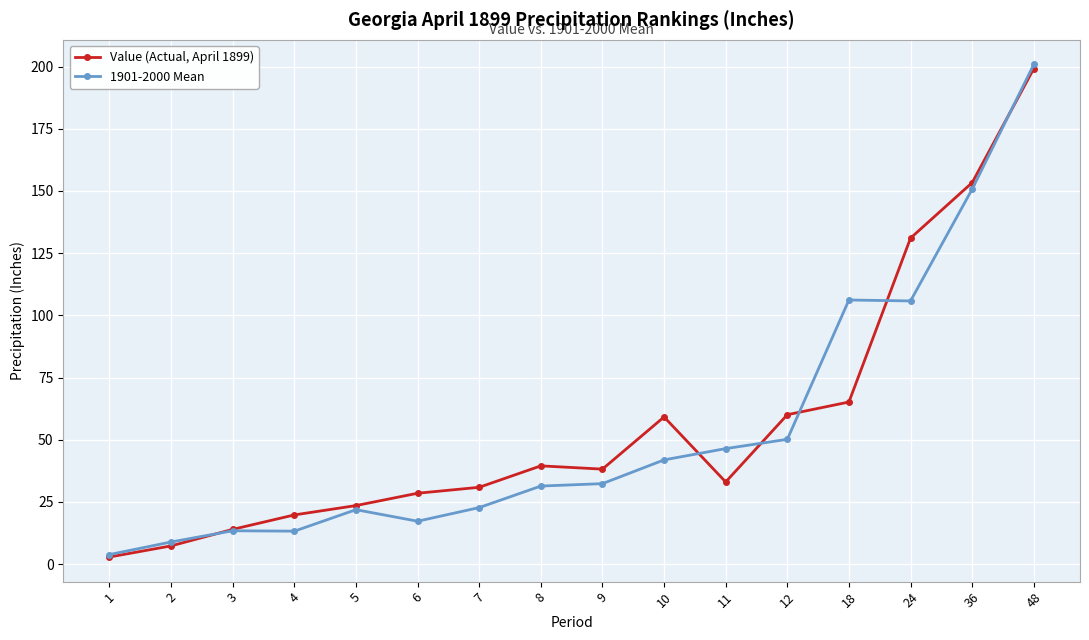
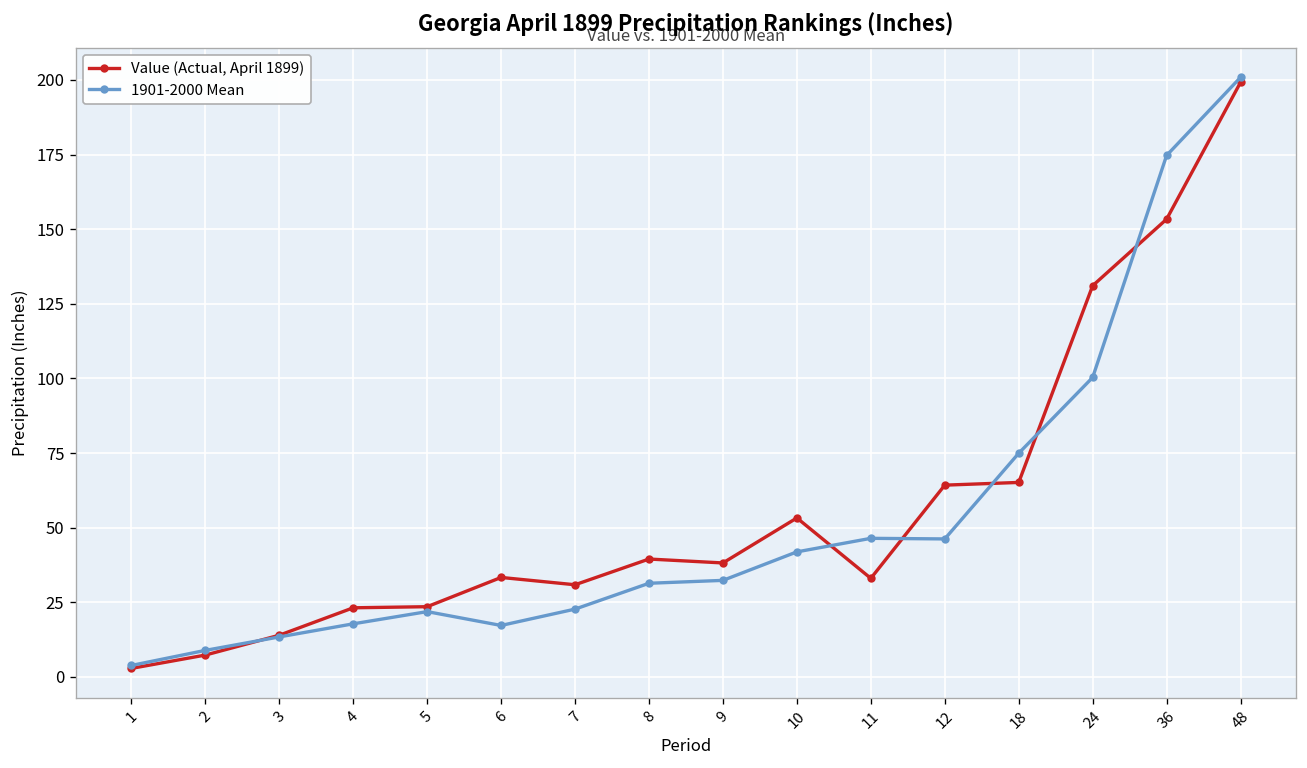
Value (Actual, April 1899), 4: 20 -> 23
1901-2000 Mean, 4: 13 -> 18
Value (Actual, April 1899), 6: 28 -> 33
Value (Actual, April 1899), 10: 59 -> 53
Value (Actual, April 1899), 12: 60 -> 64
1901-2000 Mean, 12: 50 -> 46
1901-2000 Mean, 18: 106 -> 75
1901-2000 Mean, 24: 106 -> 100
1901-2000 Mean, 36: 151 -> 175
